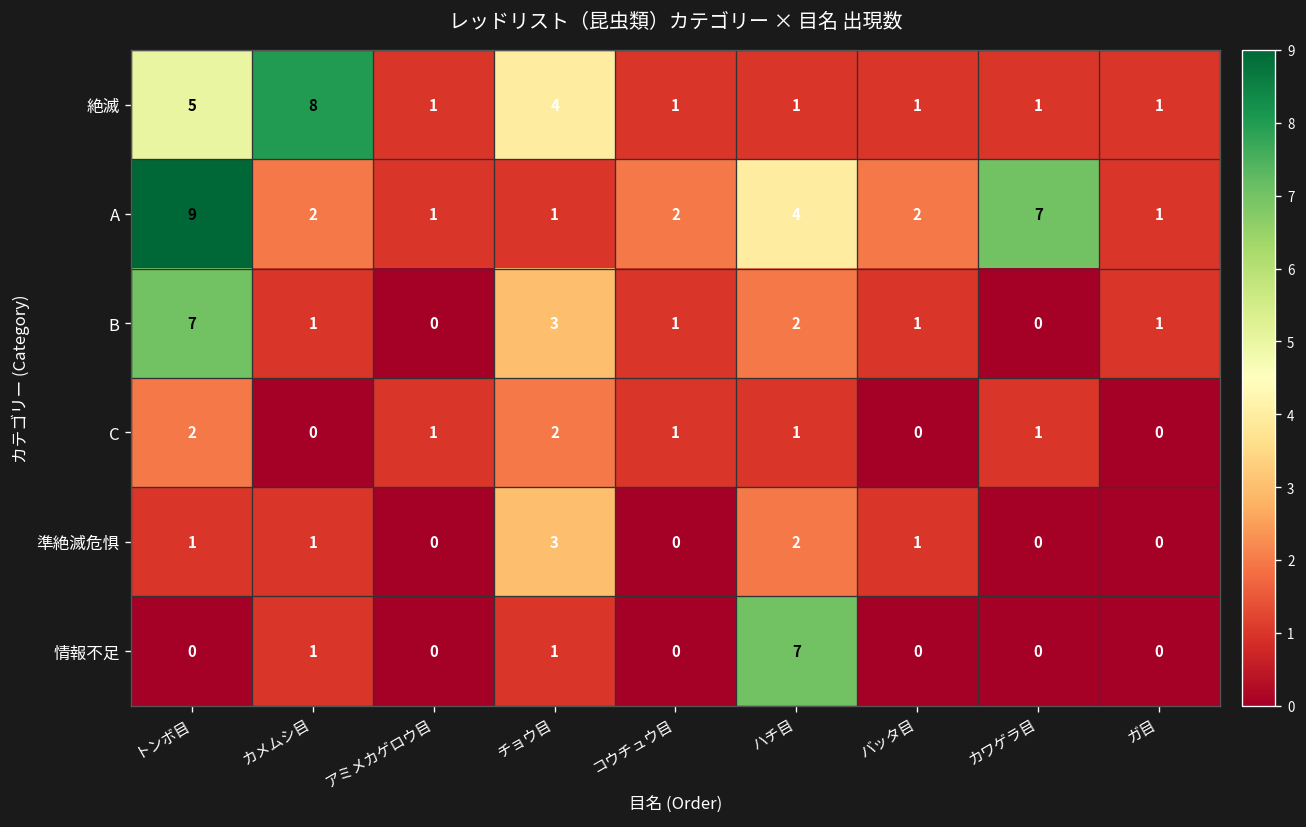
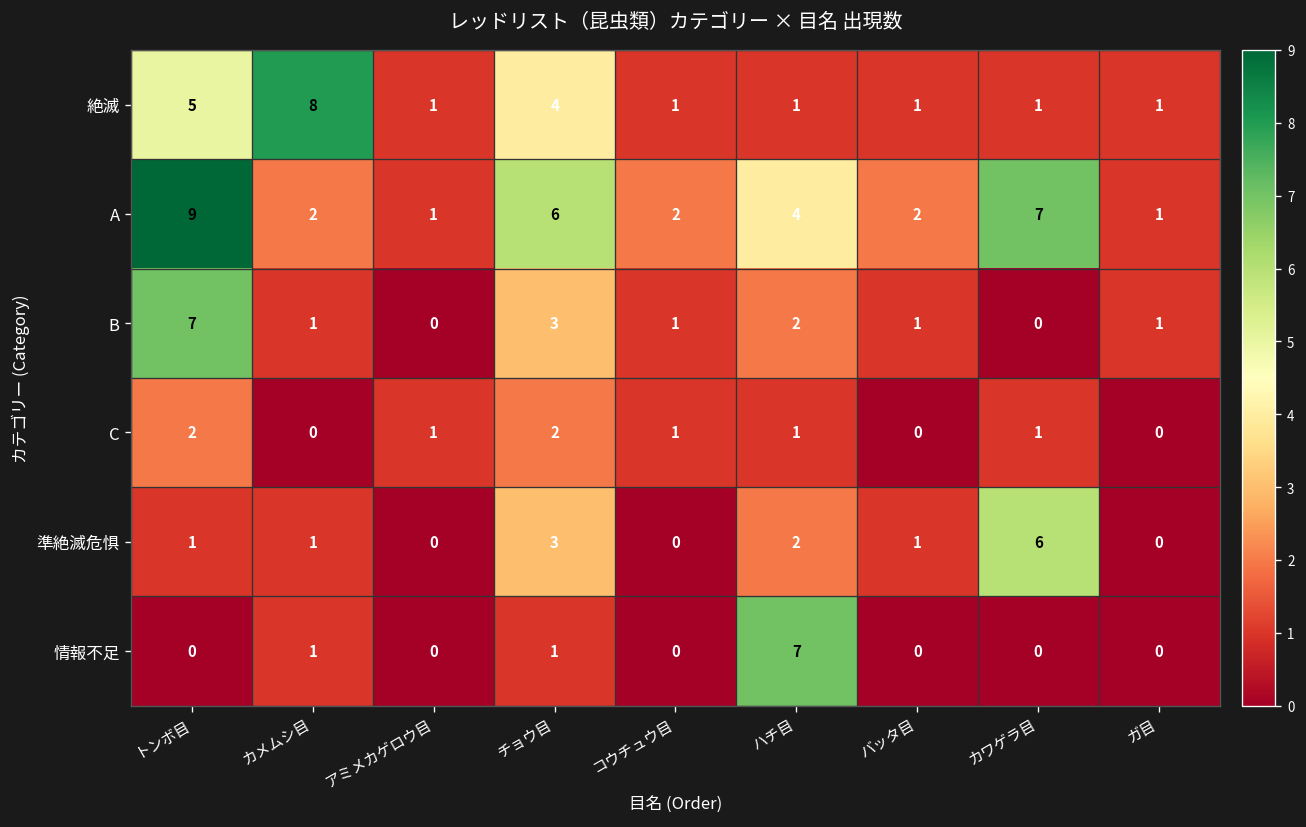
A, チョウ目: 1 -> 6
準絶滅危惧, カワゲラ目: 0 -> 6
